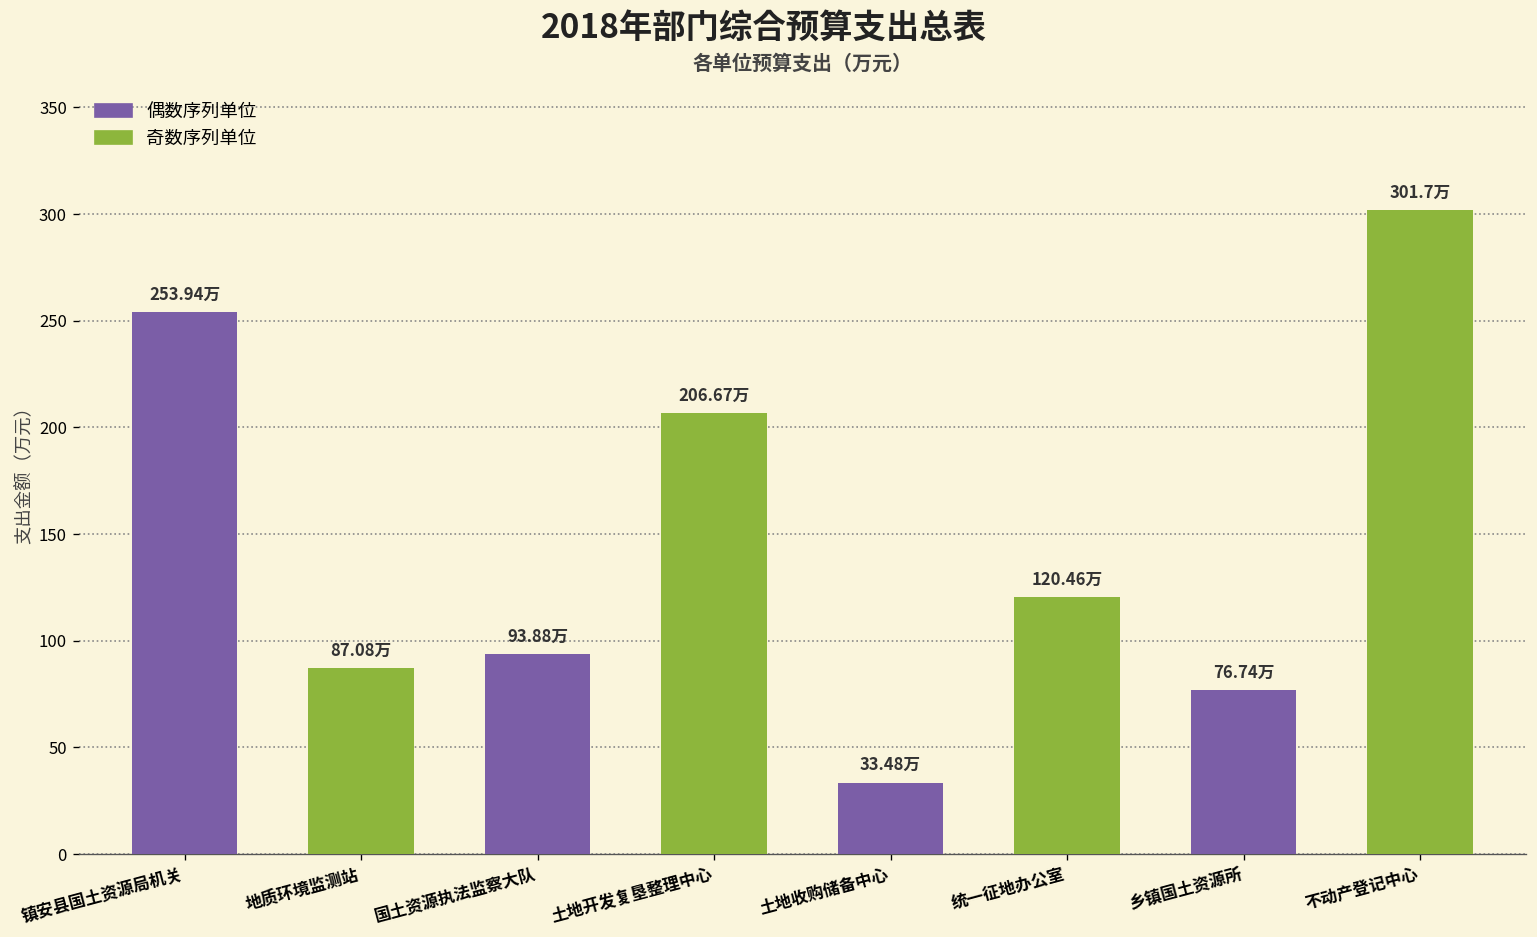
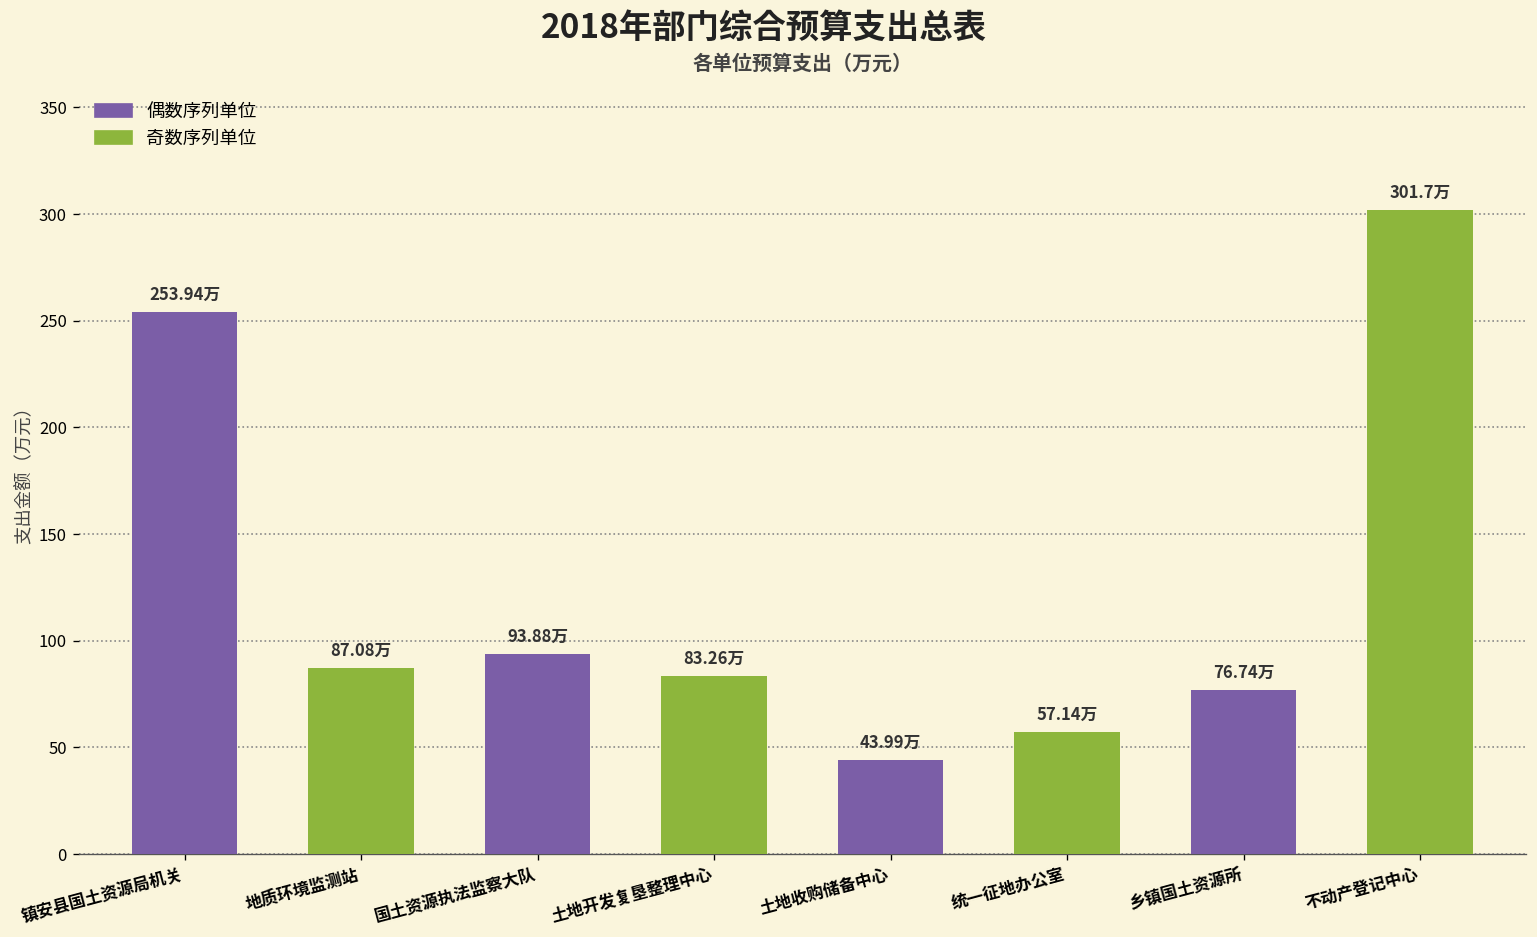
土地开发复垦整理中心: 206.67万 -> 83.26万
土地收购储备中心: 33.48万 -> 43.99万
统一征地办公室: 120.46万 -> 57.14万
